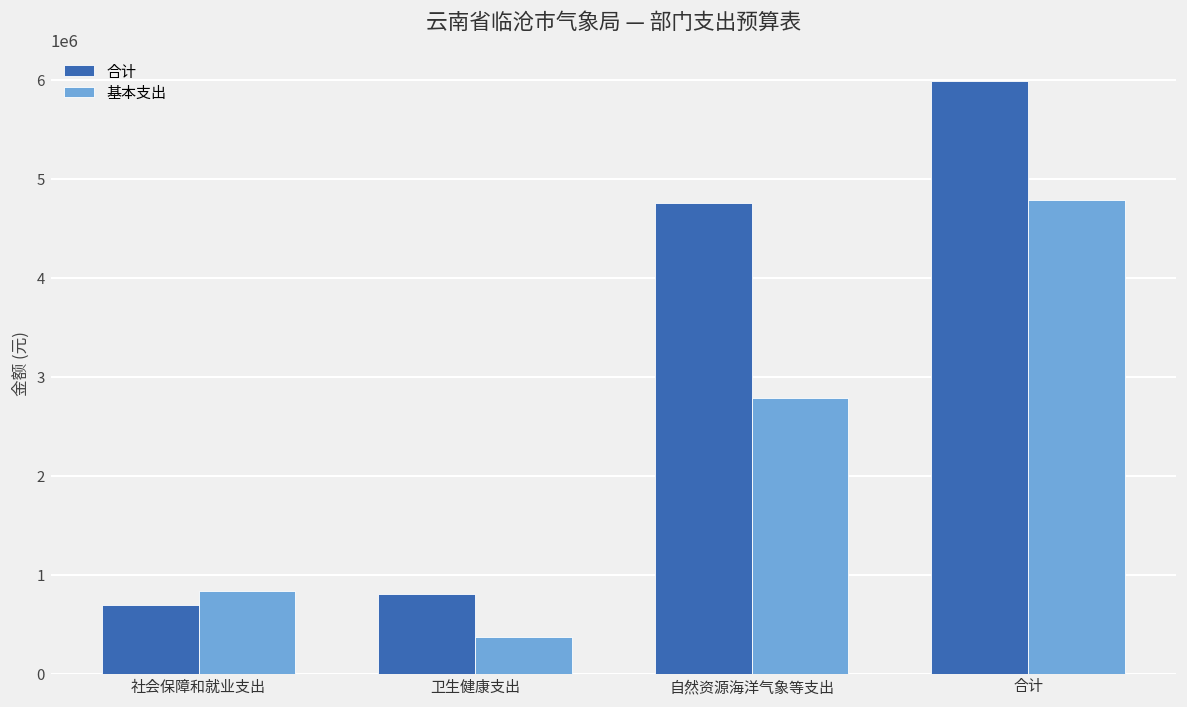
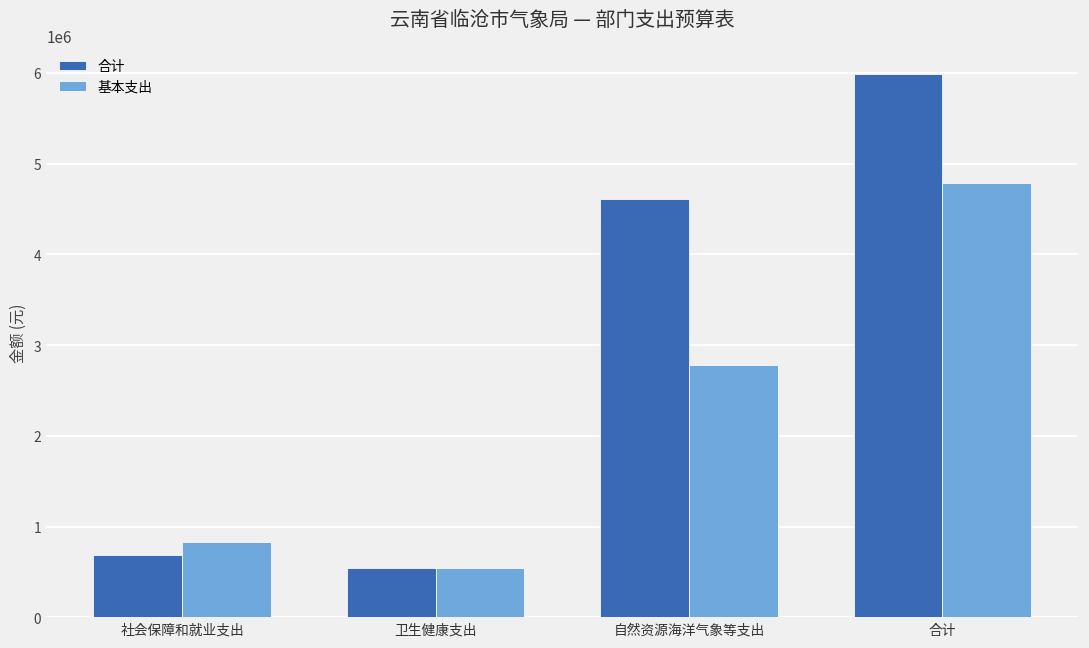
合计, 卫生健康支出: 800000 -> 500000
基本支出, 卫生健康支出: 400000 -> 500000
合计, 自然资源海洋气象等支出: 4700000 -> 4600000
